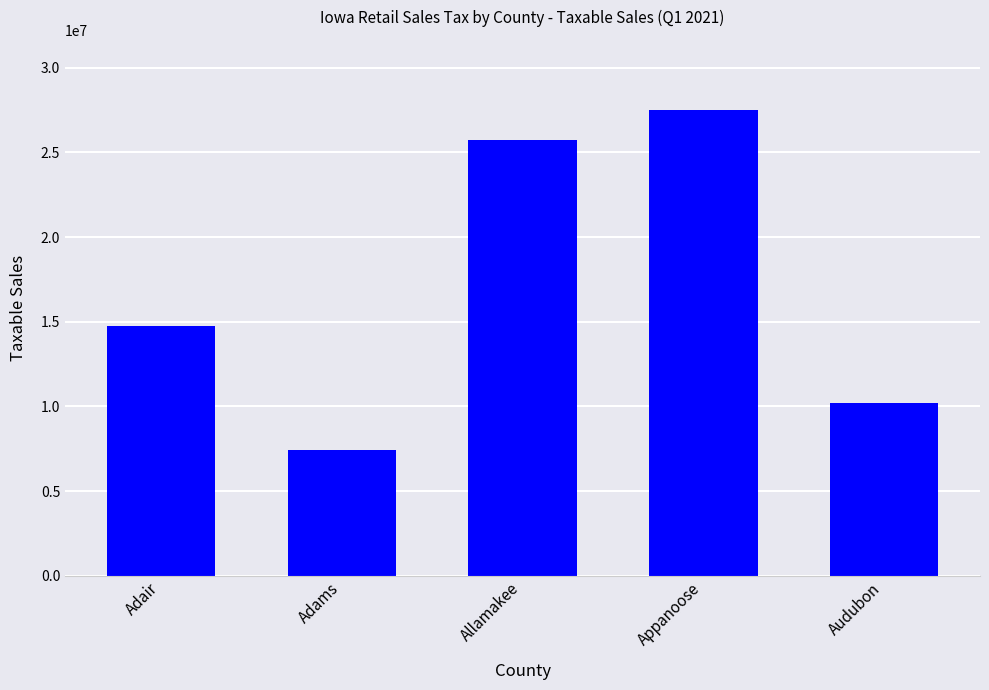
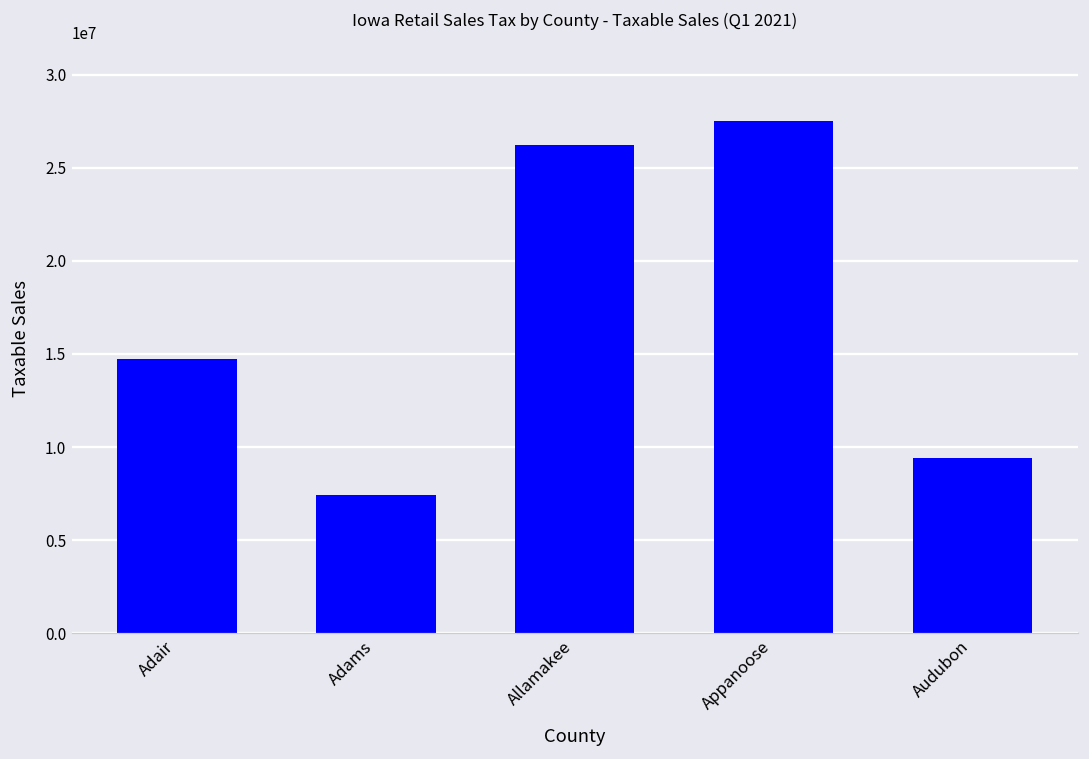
Allamakee: 25700000 -> 26200000
Audubon: 10200000 -> 9400000
